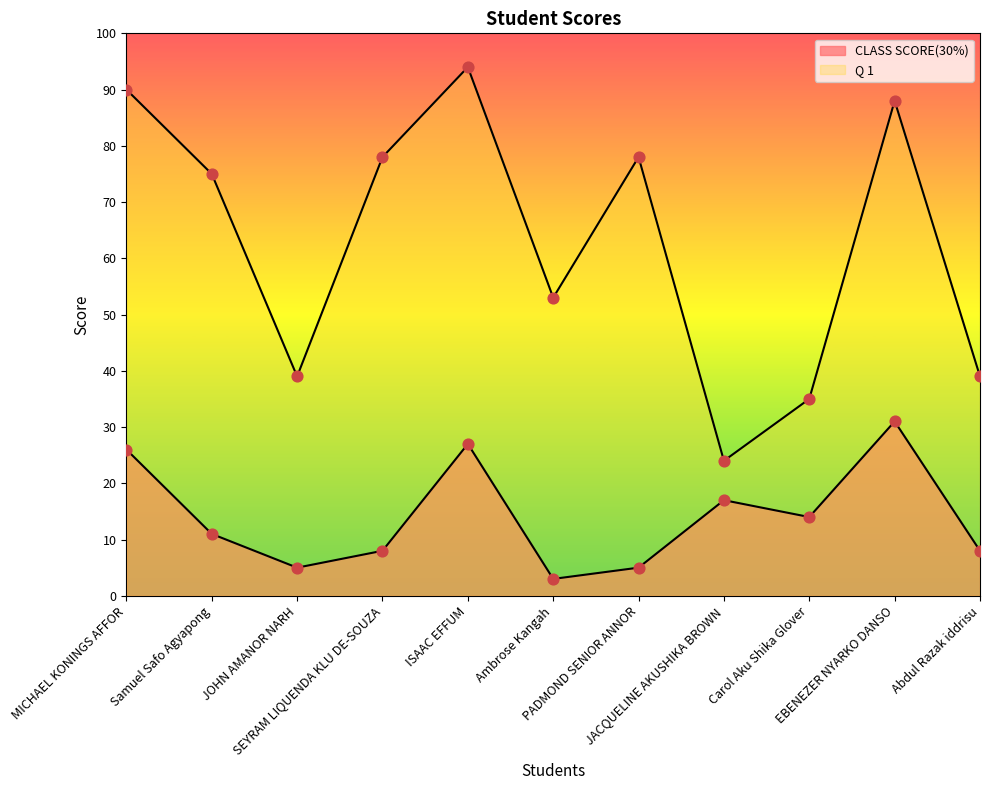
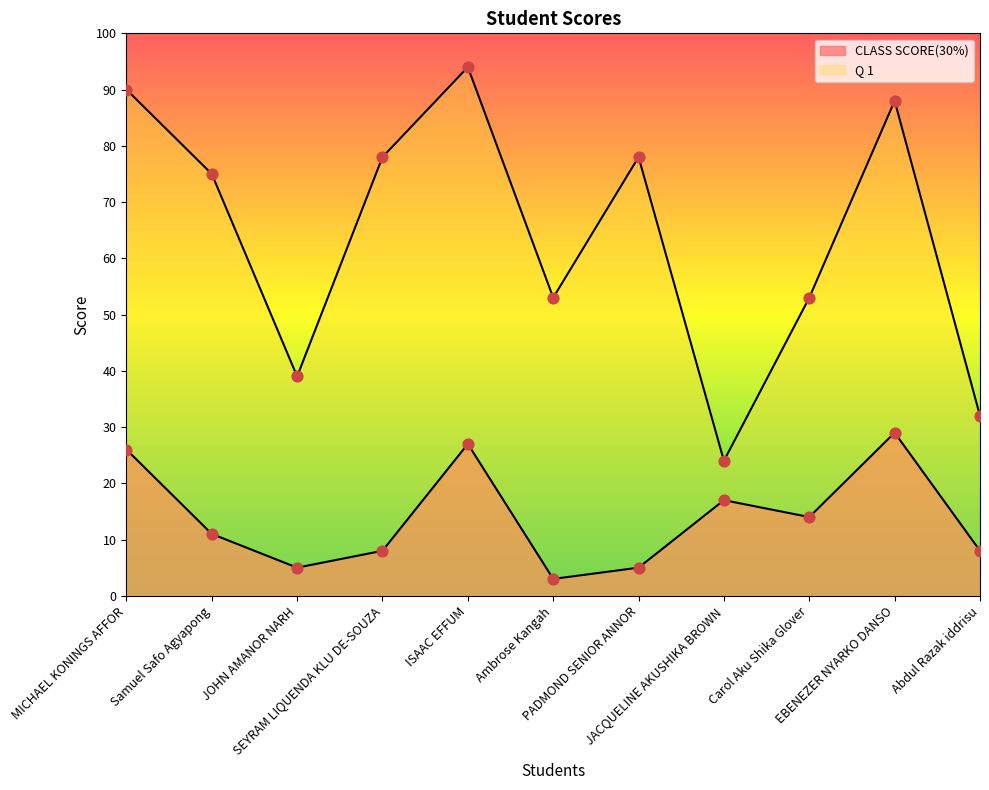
Q 1, Carol Aku Shika Glover: 35 -> 53
CLASS SCORE(30%), EBENEZER NYARKO DANSO: 31 -> 29
Q 1, Abdul Razak iddrisu: 39 -> 32
